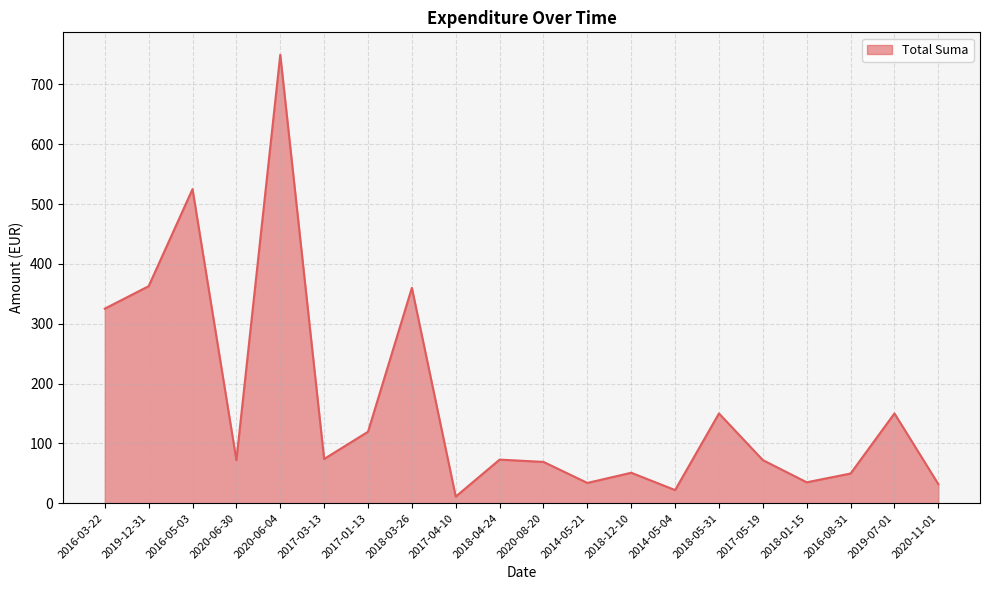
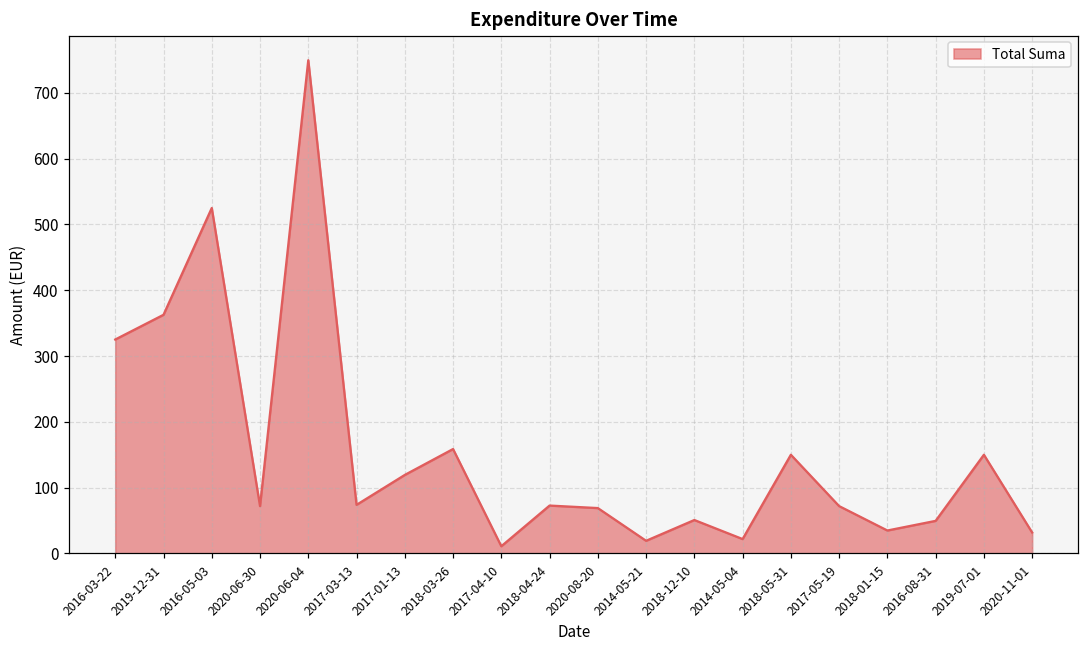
2018-03-26: 360 -> 160
2014-05-21: 30 -> 20
